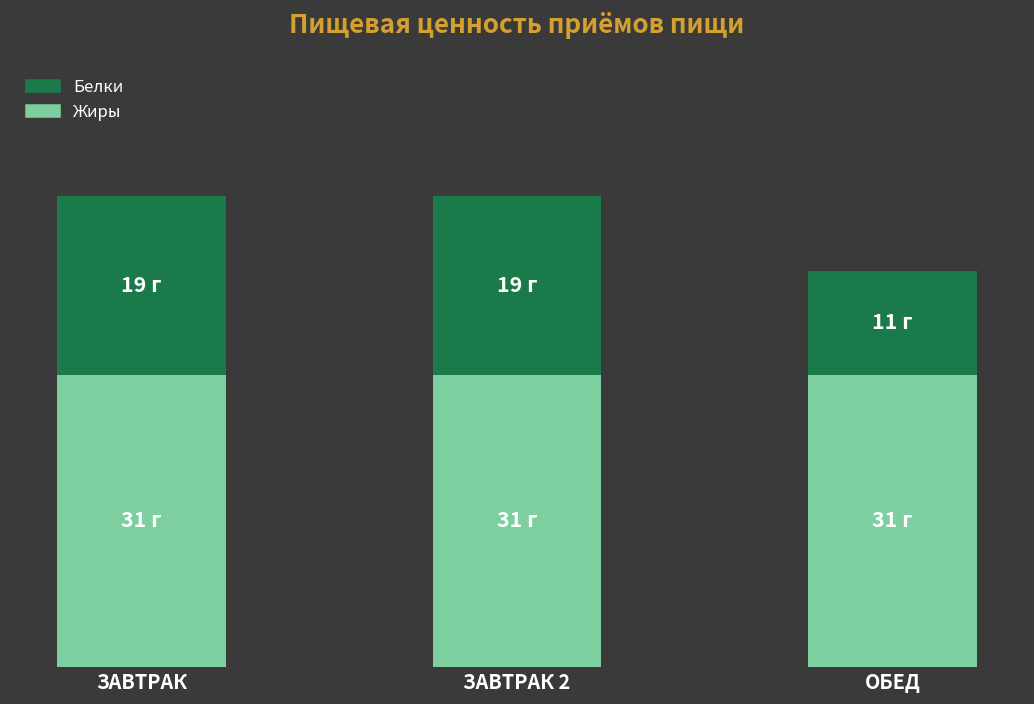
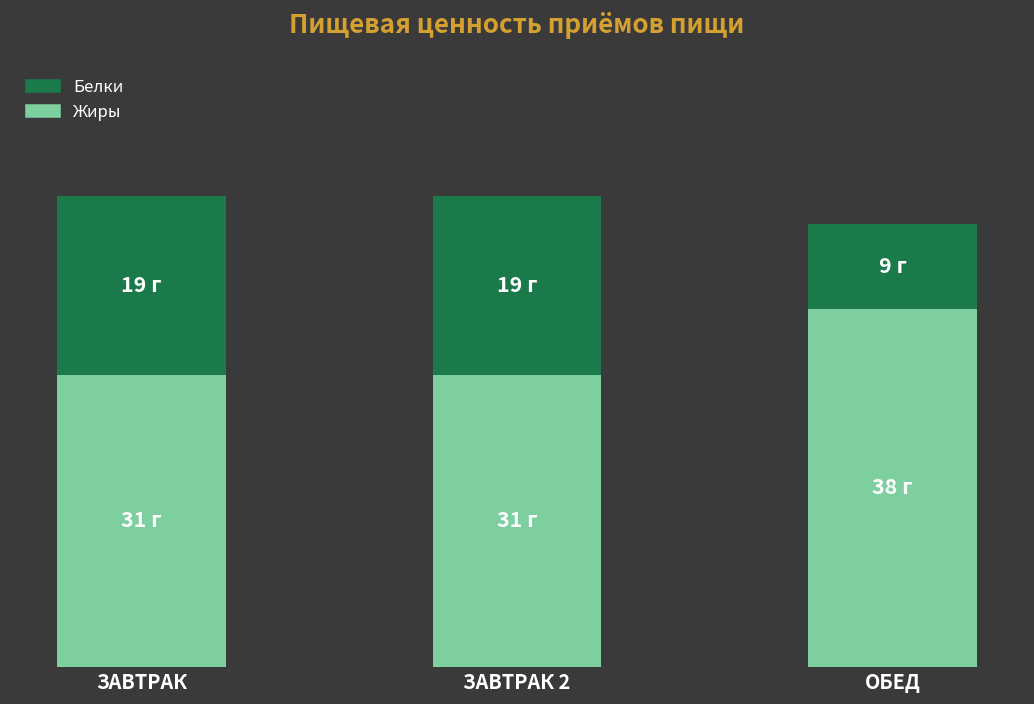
Жиры, ОБЕД: 31 -> 38
Белки, ОБЕД: 11 -> 9
